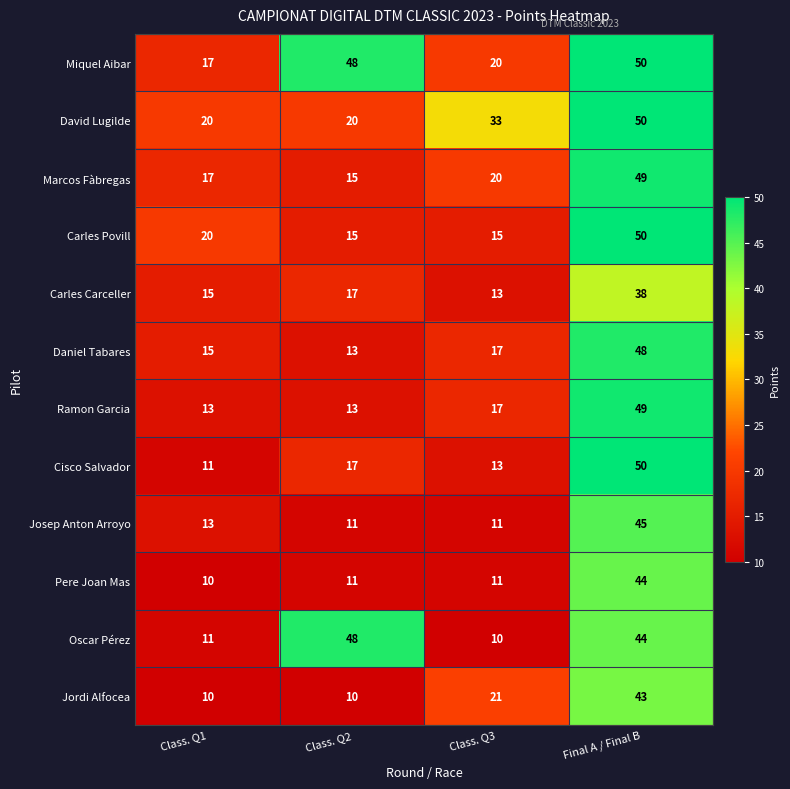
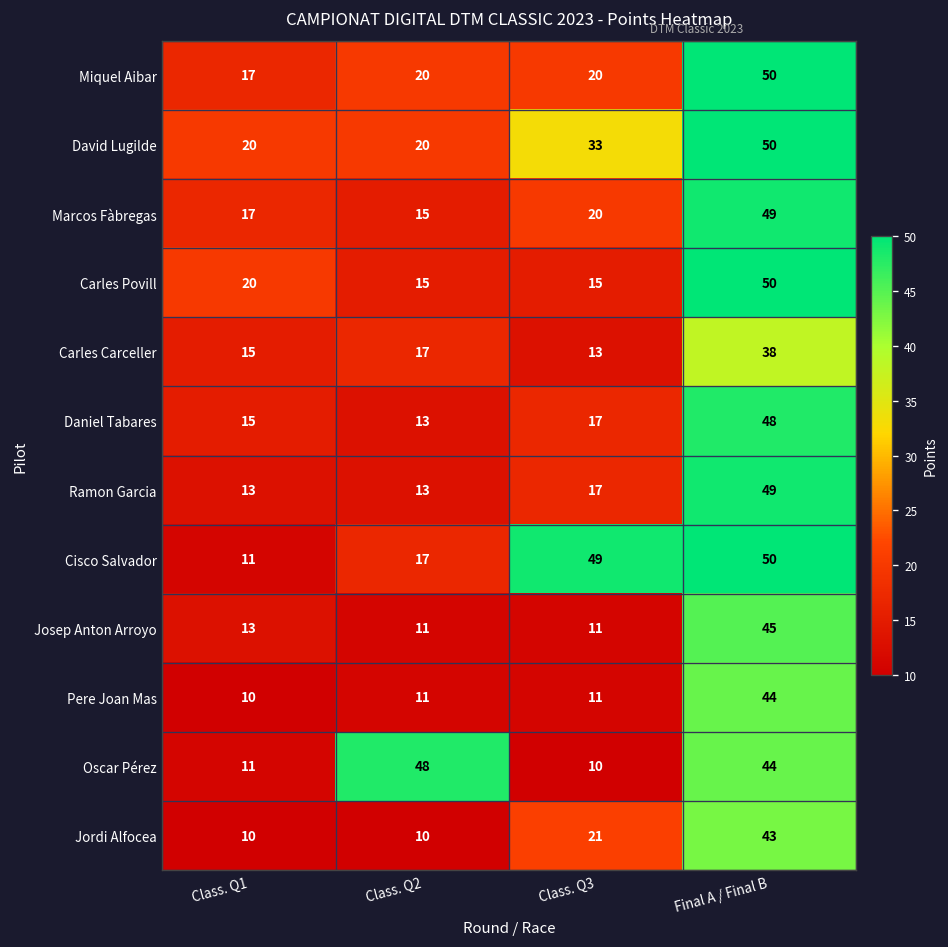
Miquel Aibar, Class. Q2: 48 -> 20
Cisco Salvador, Class. Q3: 13 -> 49
